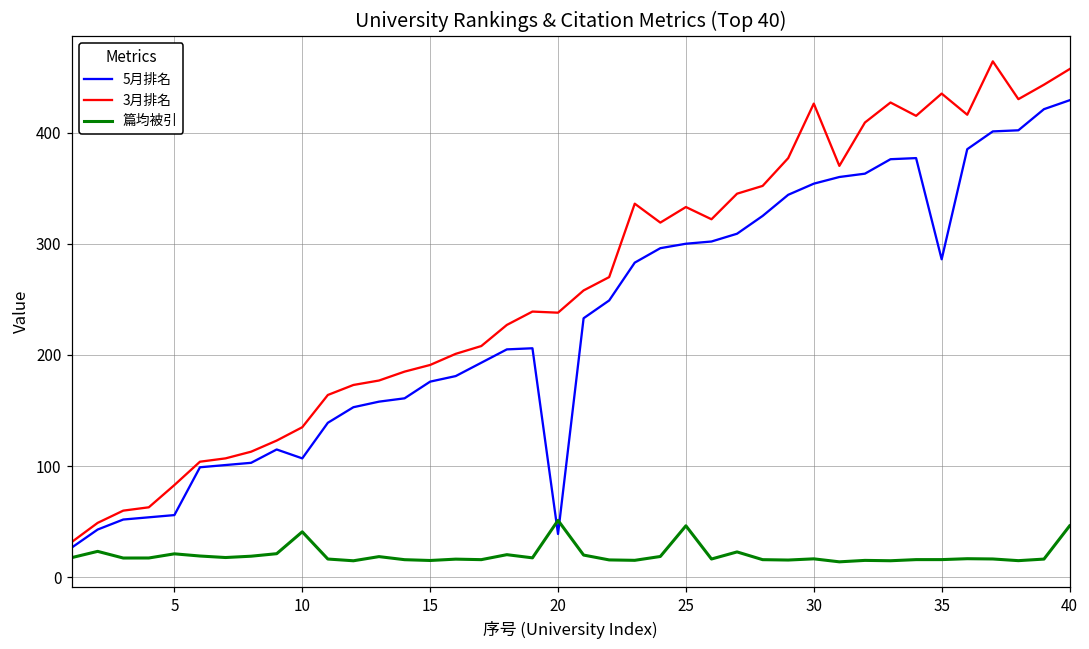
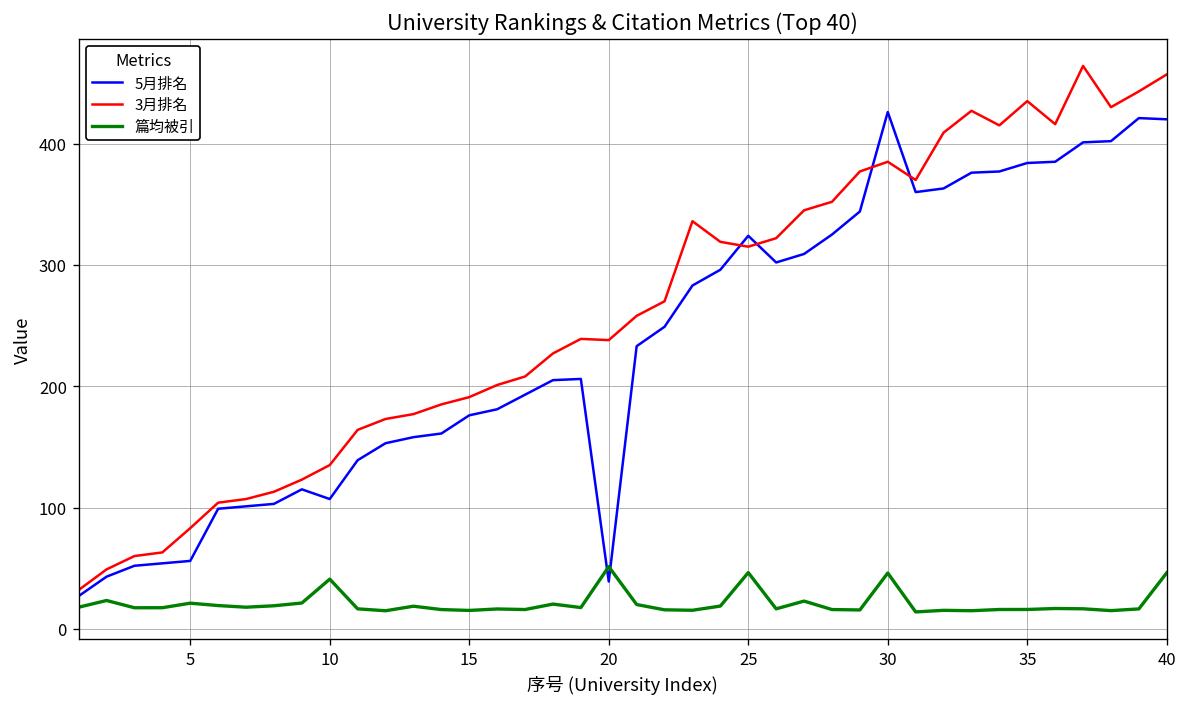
5月排名, 25: 300 -> 324
3月排名, 25: 333 -> 315
5月排名, 30: 354 -> 426
3月排名, 30: 426 -> 385
篇均被引, 30: 17 -> 46
5月排名, 35: 286 -> 384
5月排名, 40: 429 -> 420
